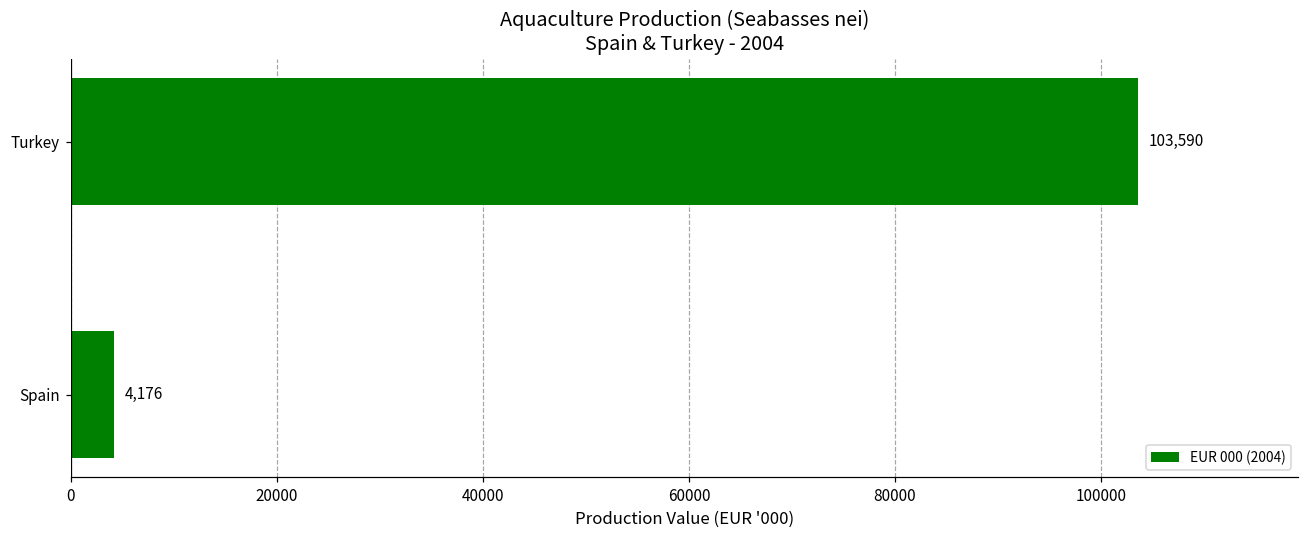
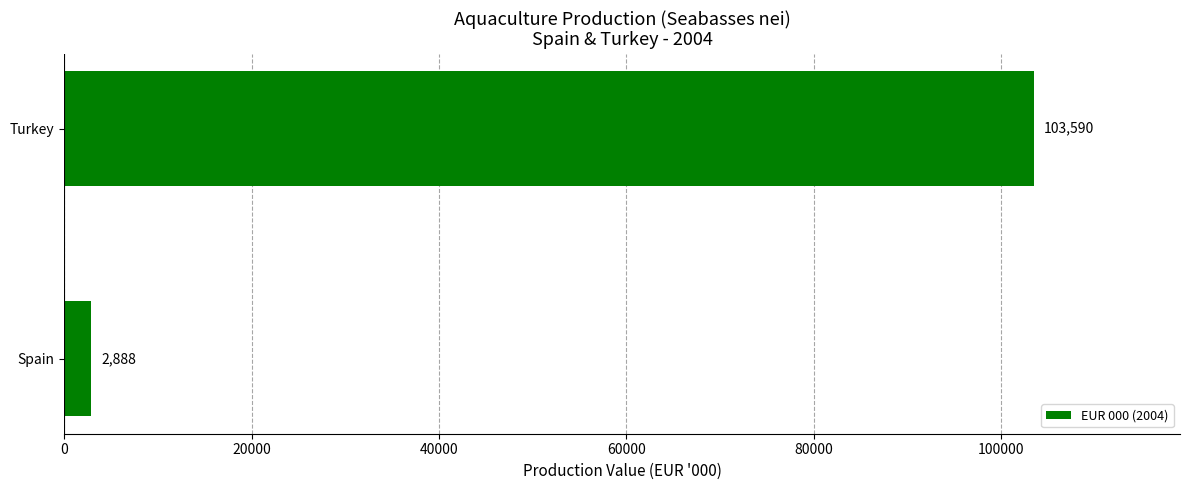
Spain: 4,176 -> 2,888
